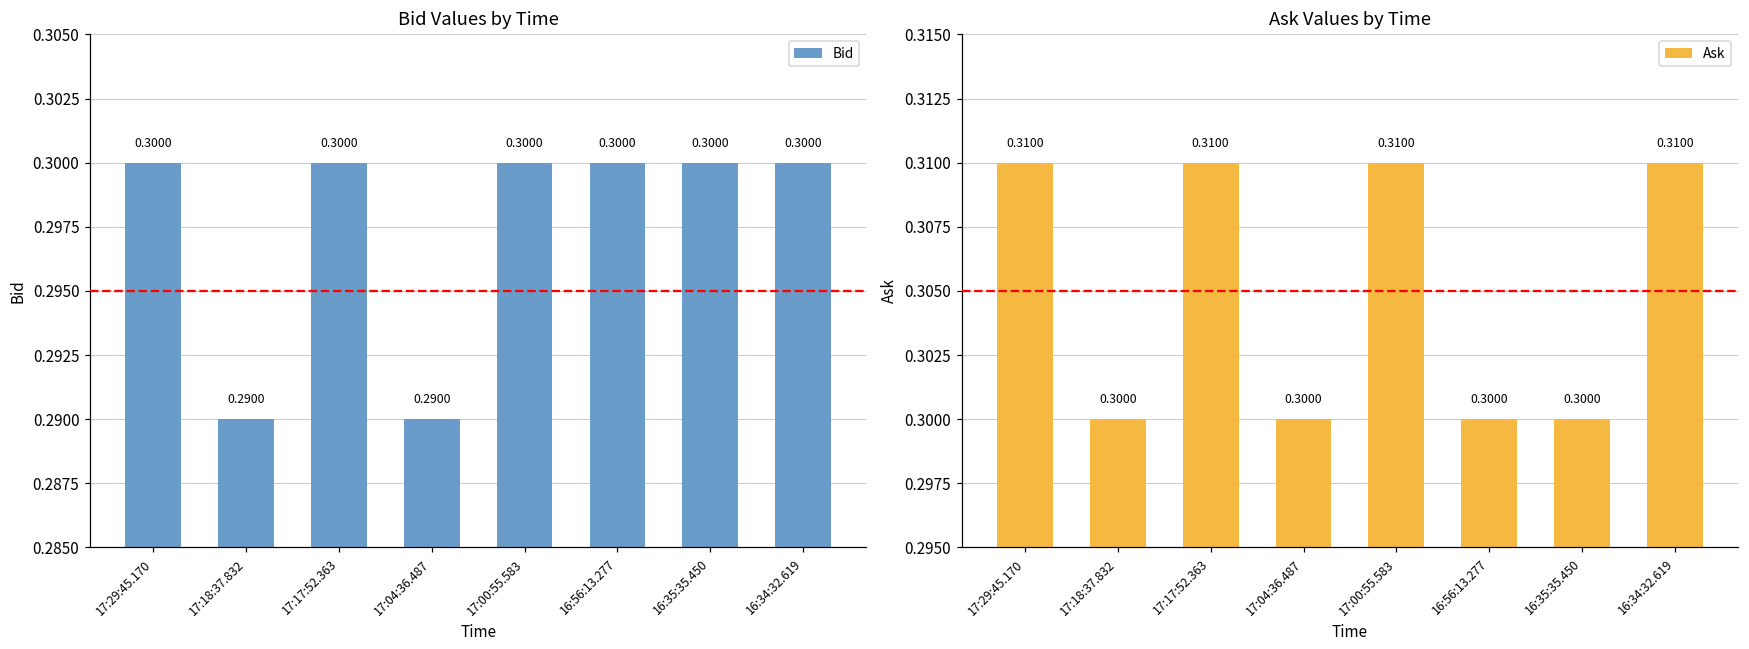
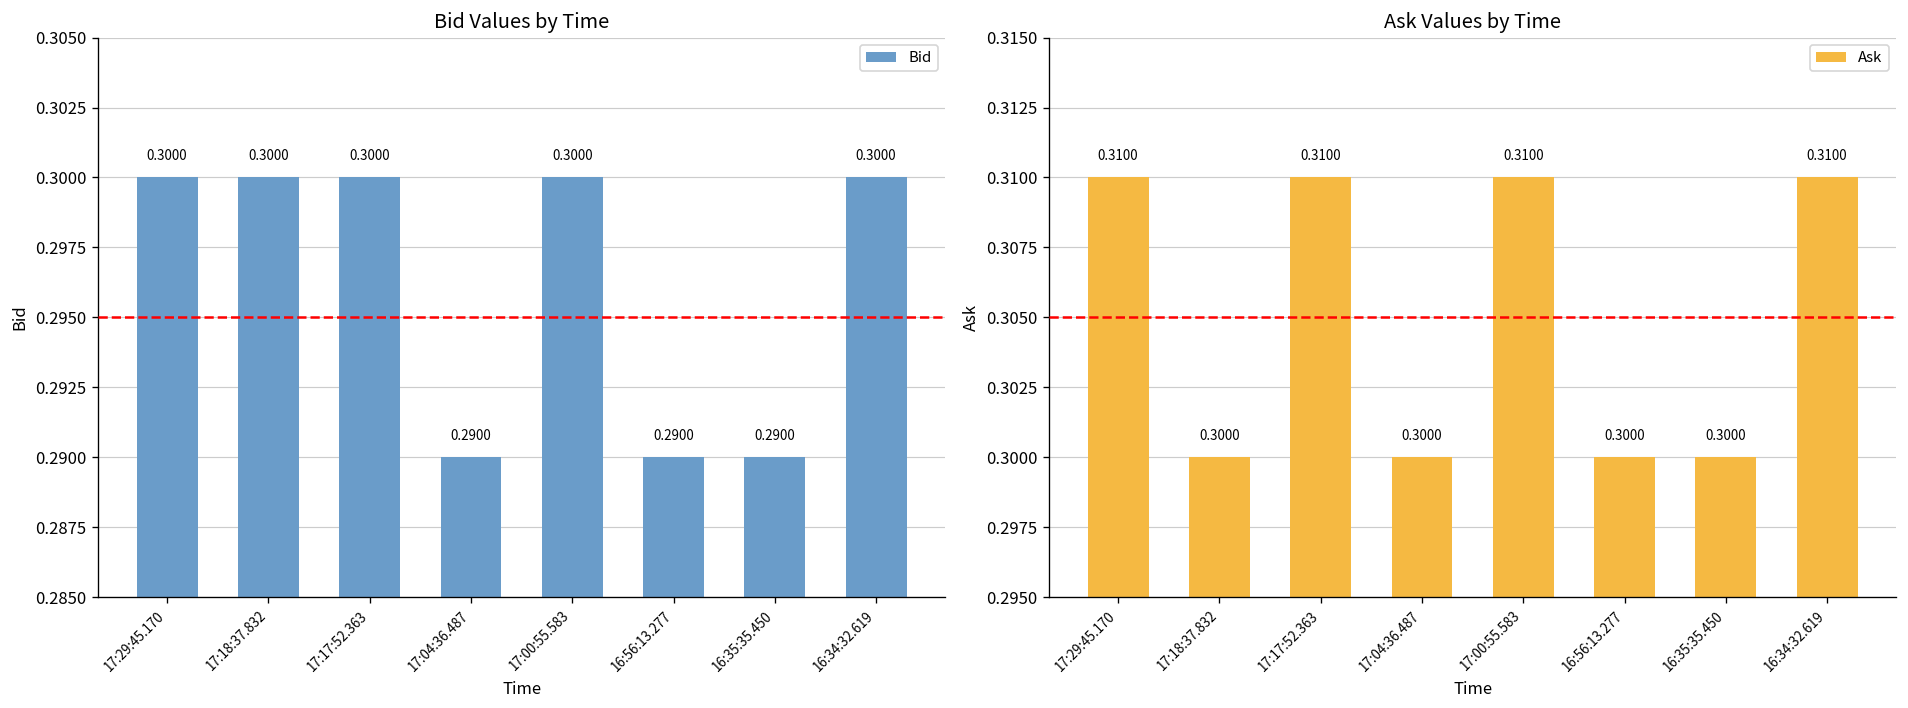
Bid Values by Time, 17:18:37.832: 0.2900 -> 0.3000
Bid Values by Time, 16:56:13.277: 0.3000 -> 0.2900
Bid Values by Time, 16:35:35.450: 0.3000 -> 0.2900
